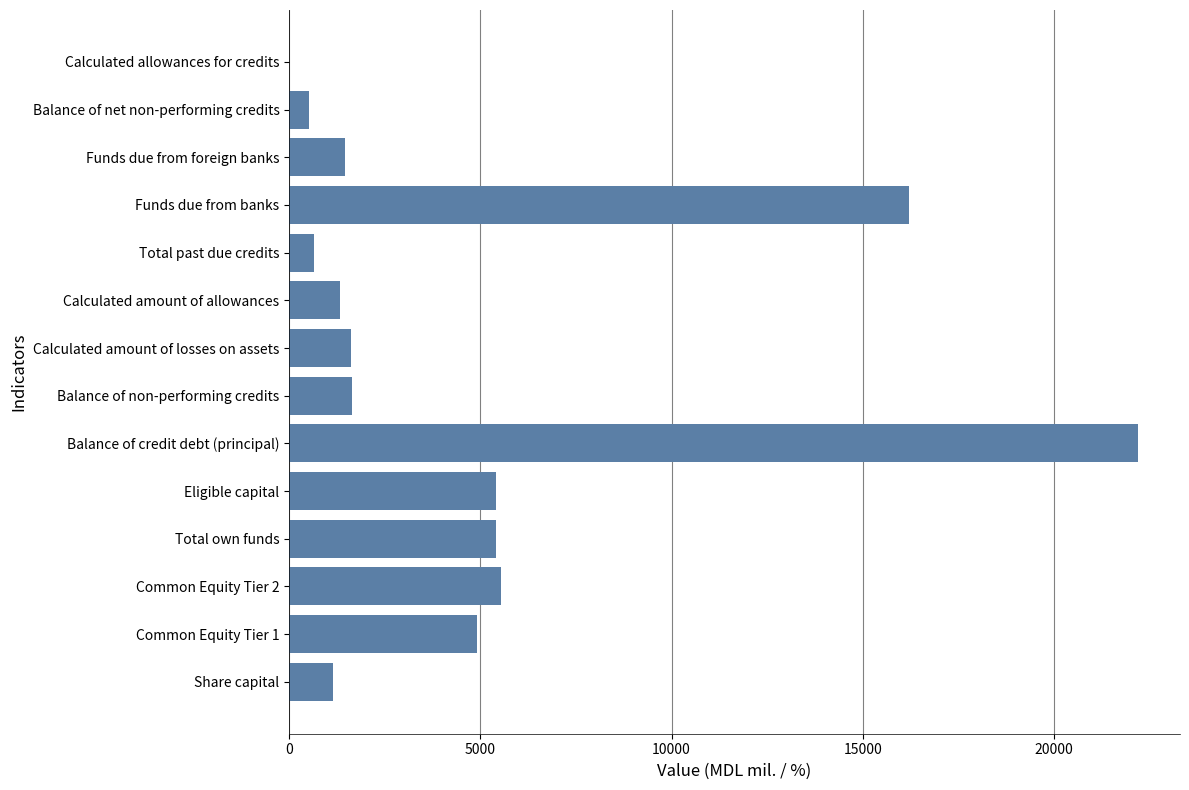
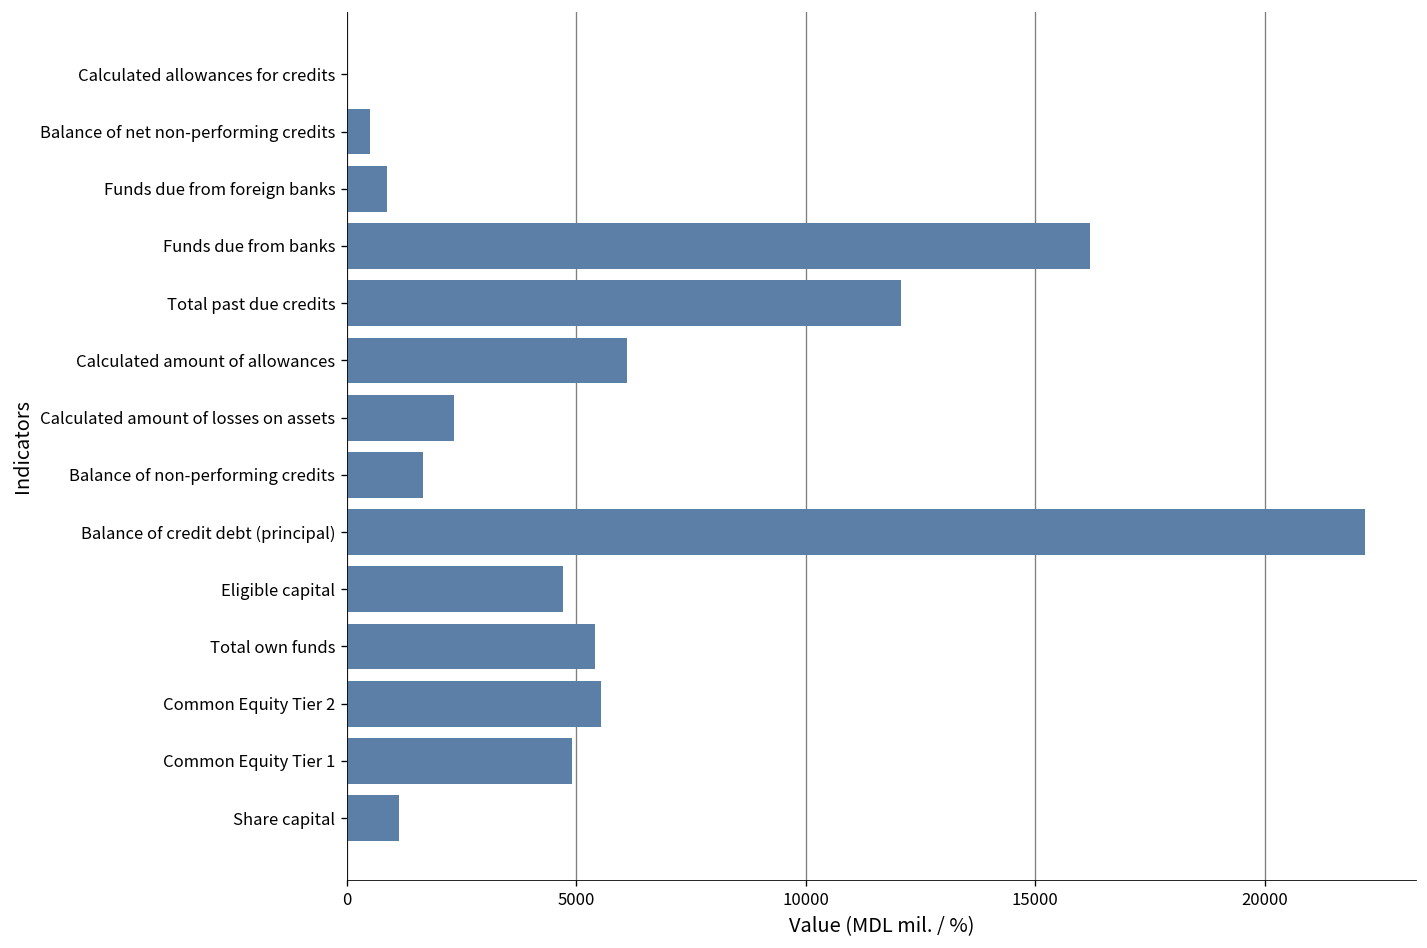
Funds due from foreign banks: 1500 -> 900
Total past due credits: 600 -> 12100
Calculated amount of allowances: 1300 -> 6100
Calculated amount of losses on assets: 1600 -> 2300
Eligible capital: 5400 -> 4700
